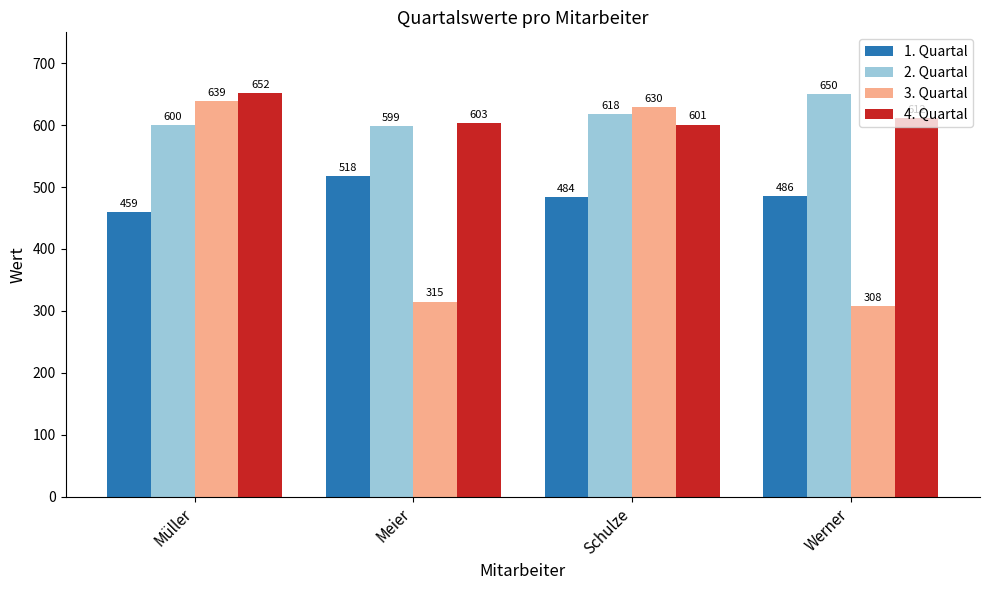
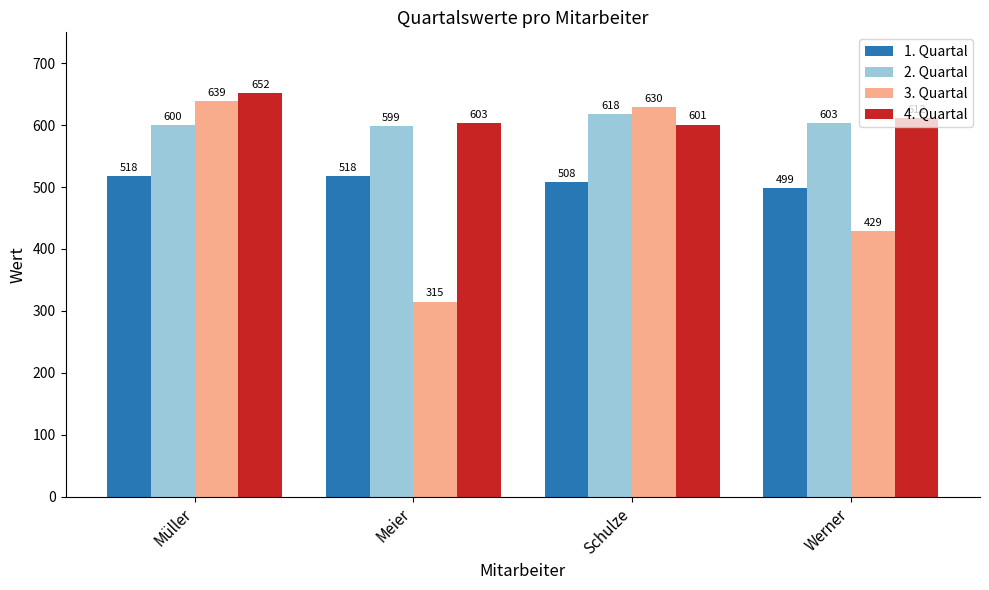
1. Quartal, Müller: 459 -> 518
1. Quartal, Schulze: 484 -> 508
1. Quartal, Werner: 486 -> 499
2. Quartal, Werner: 650 -> 603
3. Quartal, Werner: 308 -> 429
